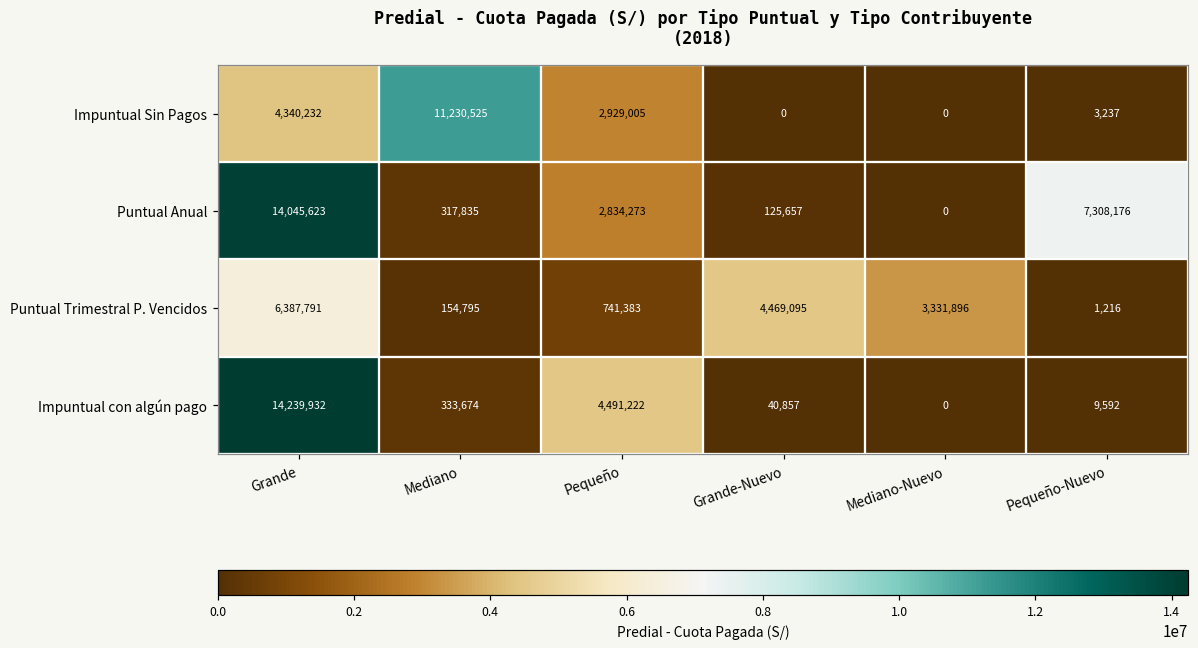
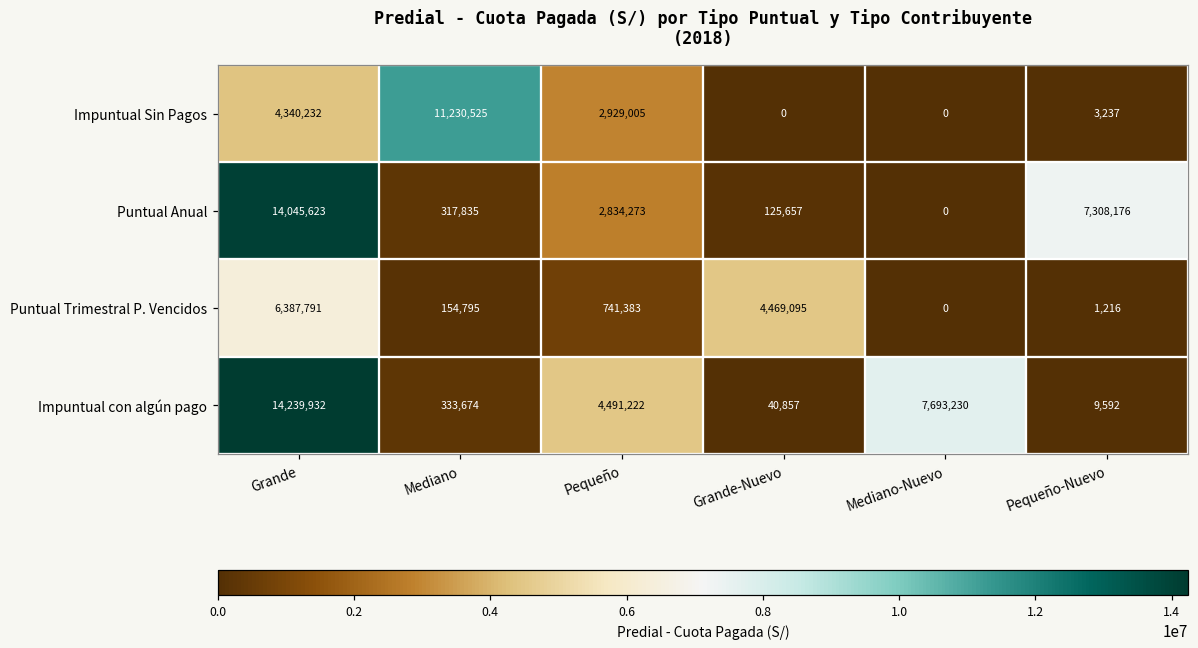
Puntual Trimestral P. Vencidos, Mediano-Nuevo: 3,331,896 -> 0
Impuntual con algún pago, Mediano-Nuevo: 0 -> 7,693,230
